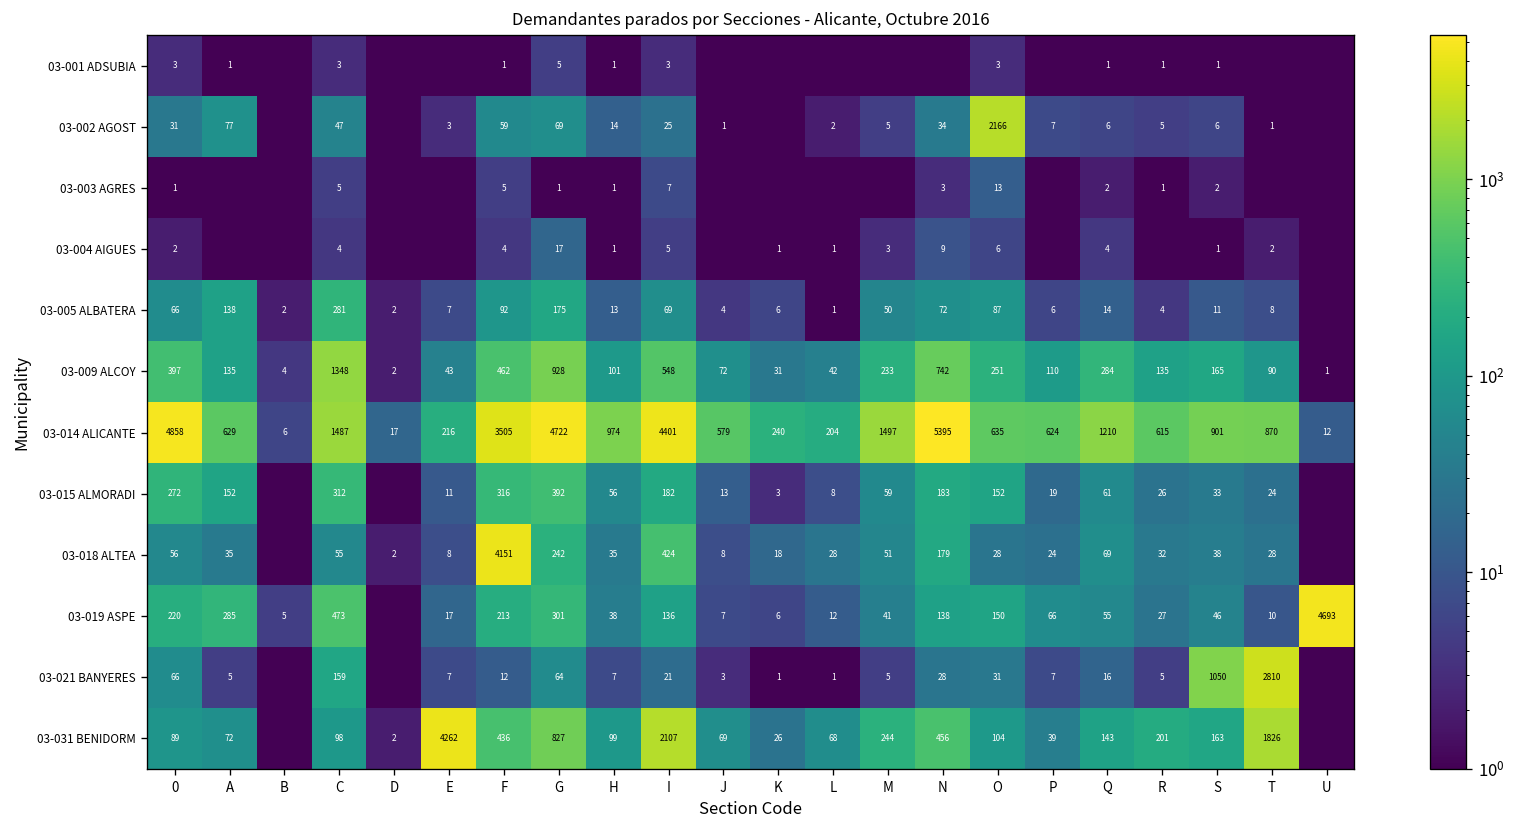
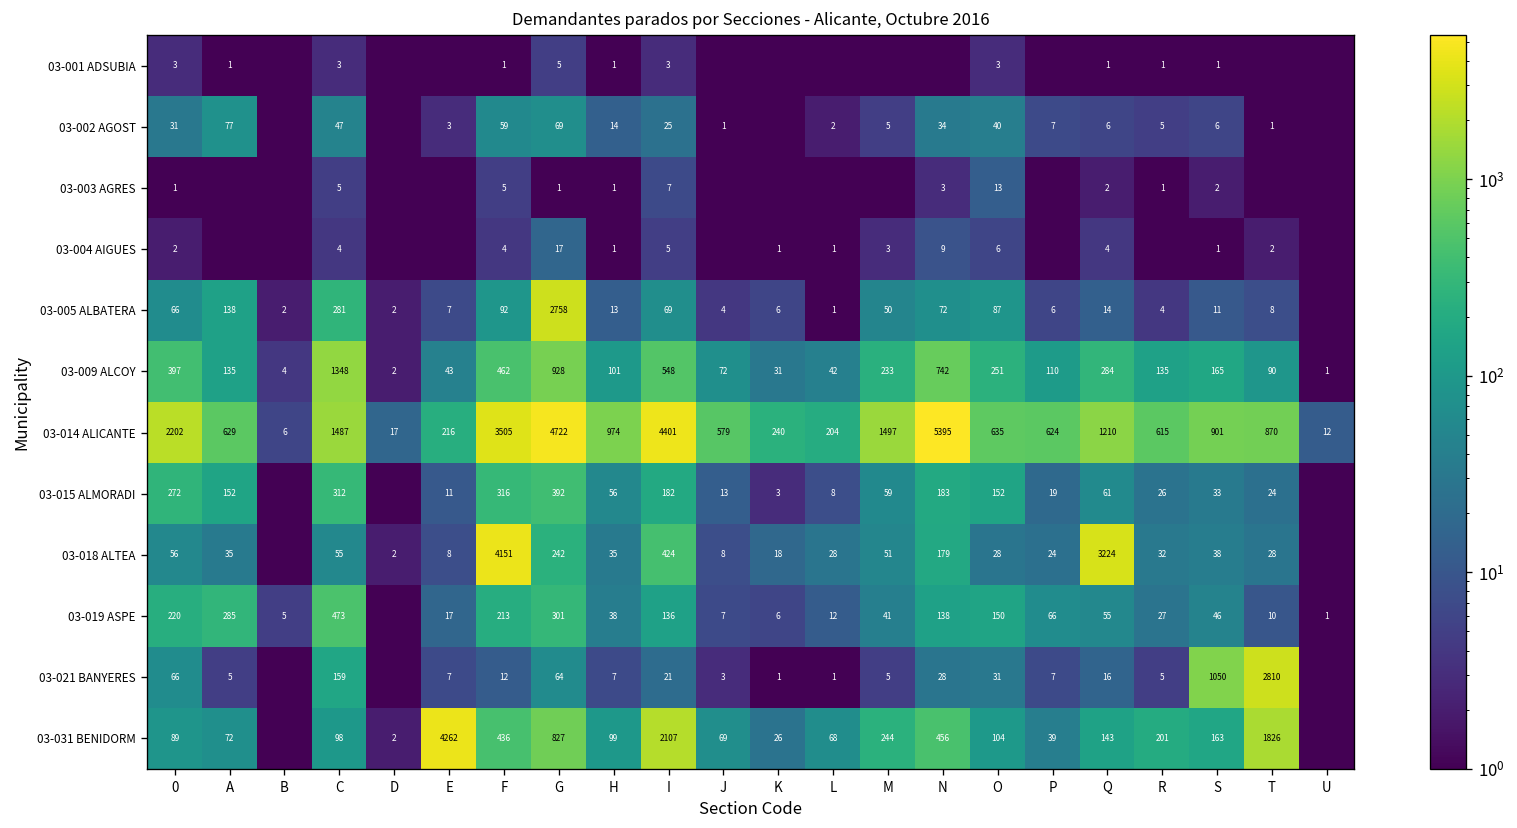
03-002 AGOST, O: 2166 -> 40
03-005 ALBATERA, G: 175 -> 2758
03-014 ALICANTE, 0: 4858 -> 2202
03-018 ALTEA, Q: 69 -> 3224
03-019 ASPE, U: 4693 -> 1
